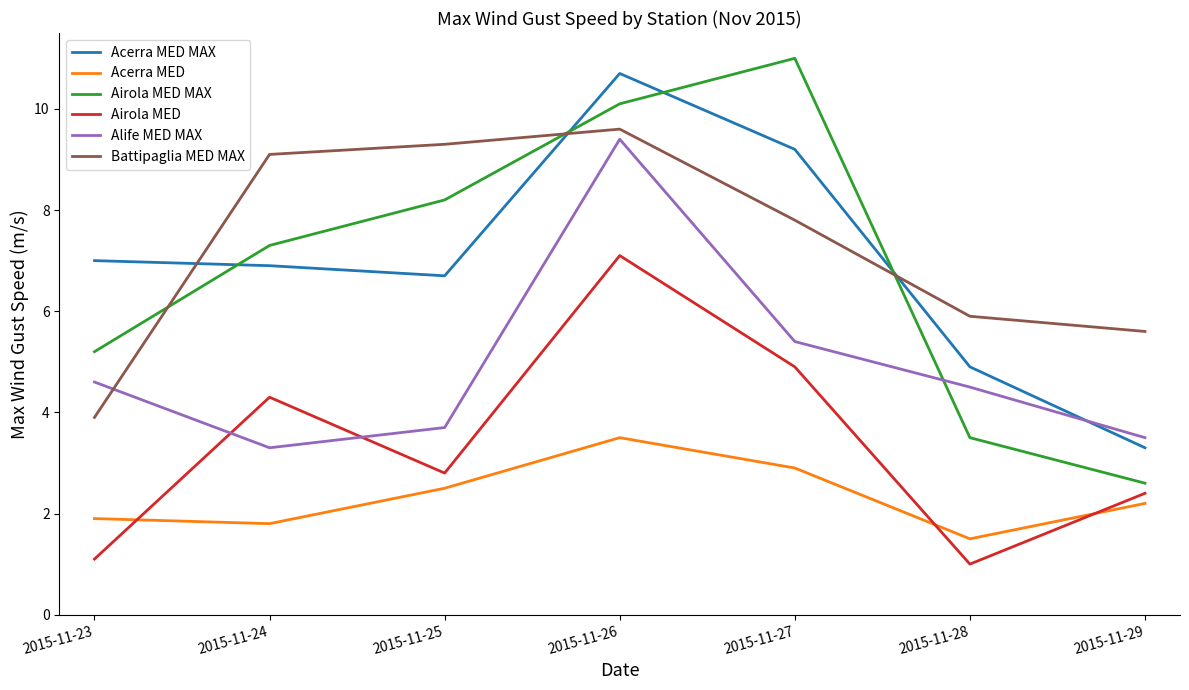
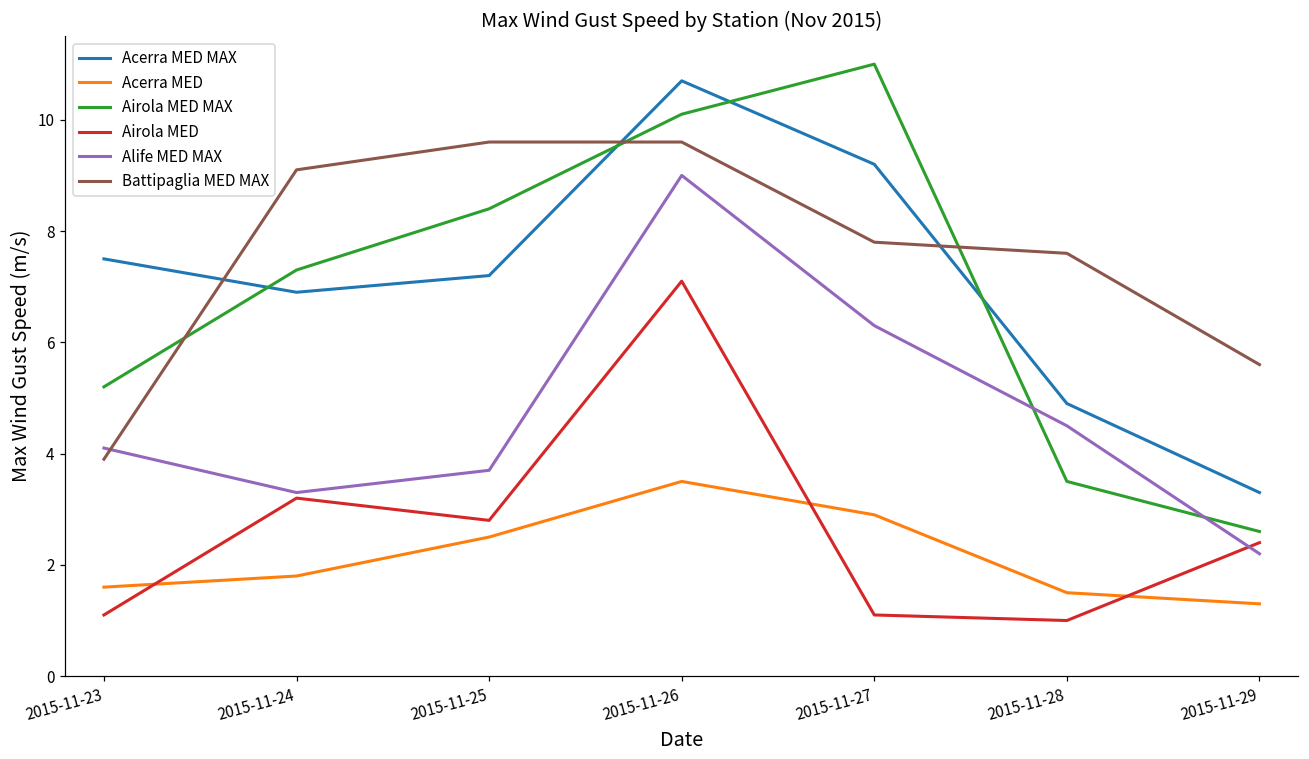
Acerra MED MAX, 2015-11-23: 7.0 -> 7.5
Acerra MED, 2015-11-23: 1.9 -> 1.6
Alife MED MAX, 2015-11-23: 4.6 -> 4.1
Airola MED, 2015-11-24: 4.3 -> 3.2
Acerra MED MAX, 2015-11-25: 6.7 -> 7.2
Airola MED MAX, 2015-11-25: 8.2 -> 8.4
Battipaglia MED MAX, 2015-11-25: 9.3 -> 9.6
Alife MED MAX, 2015-11-26: 9.4 -> 9.0
Airola MED, 2015-11-27: 4.9 -> 1.1
Alife MED MAX, 2015-11-27: 5.4 -> 6.3
Battipaglia MED MAX, 2015-11-28: 5.9 -> 7.6
Acerra MED, 2015-11-29: 2.2 -> 1.3
Alife MED MAX, 2015-11-29: 3.5 -> 2.2
